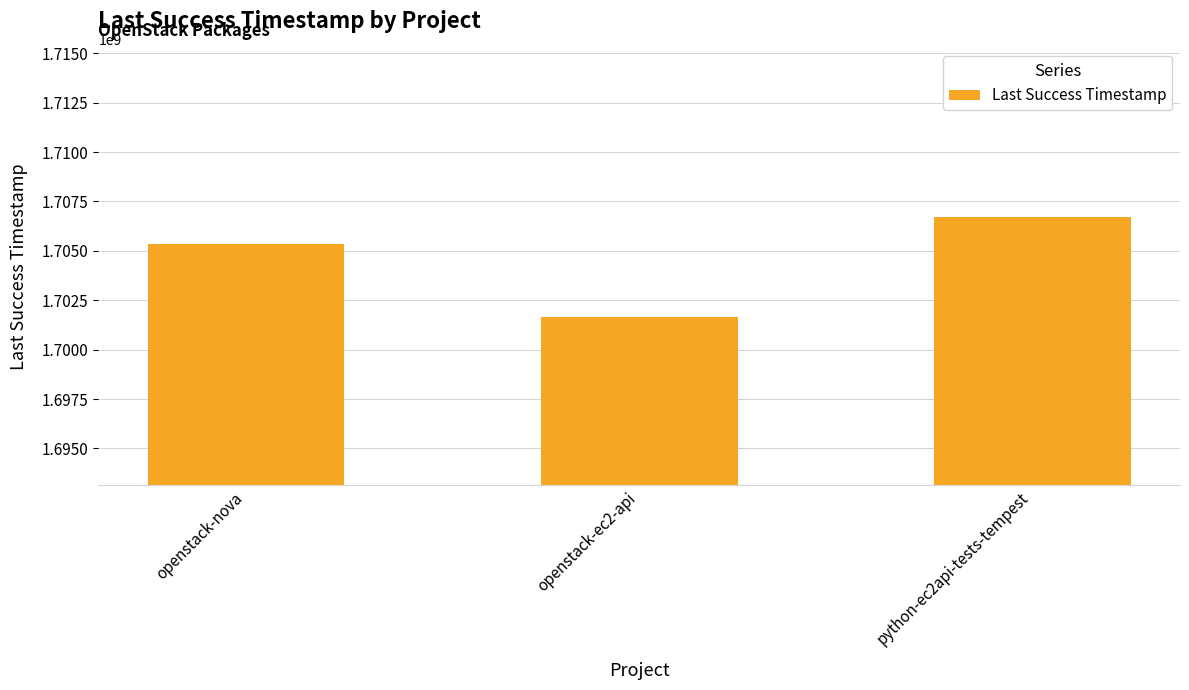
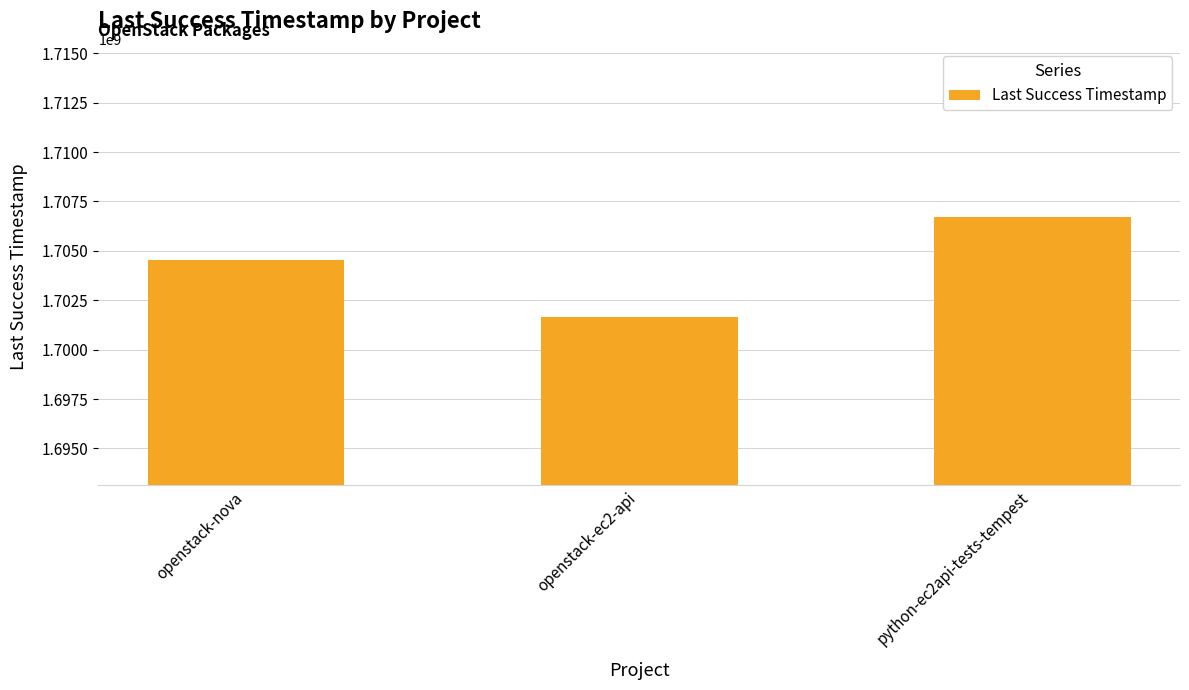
openstack-nova: 1705300000 -> 1704500000
